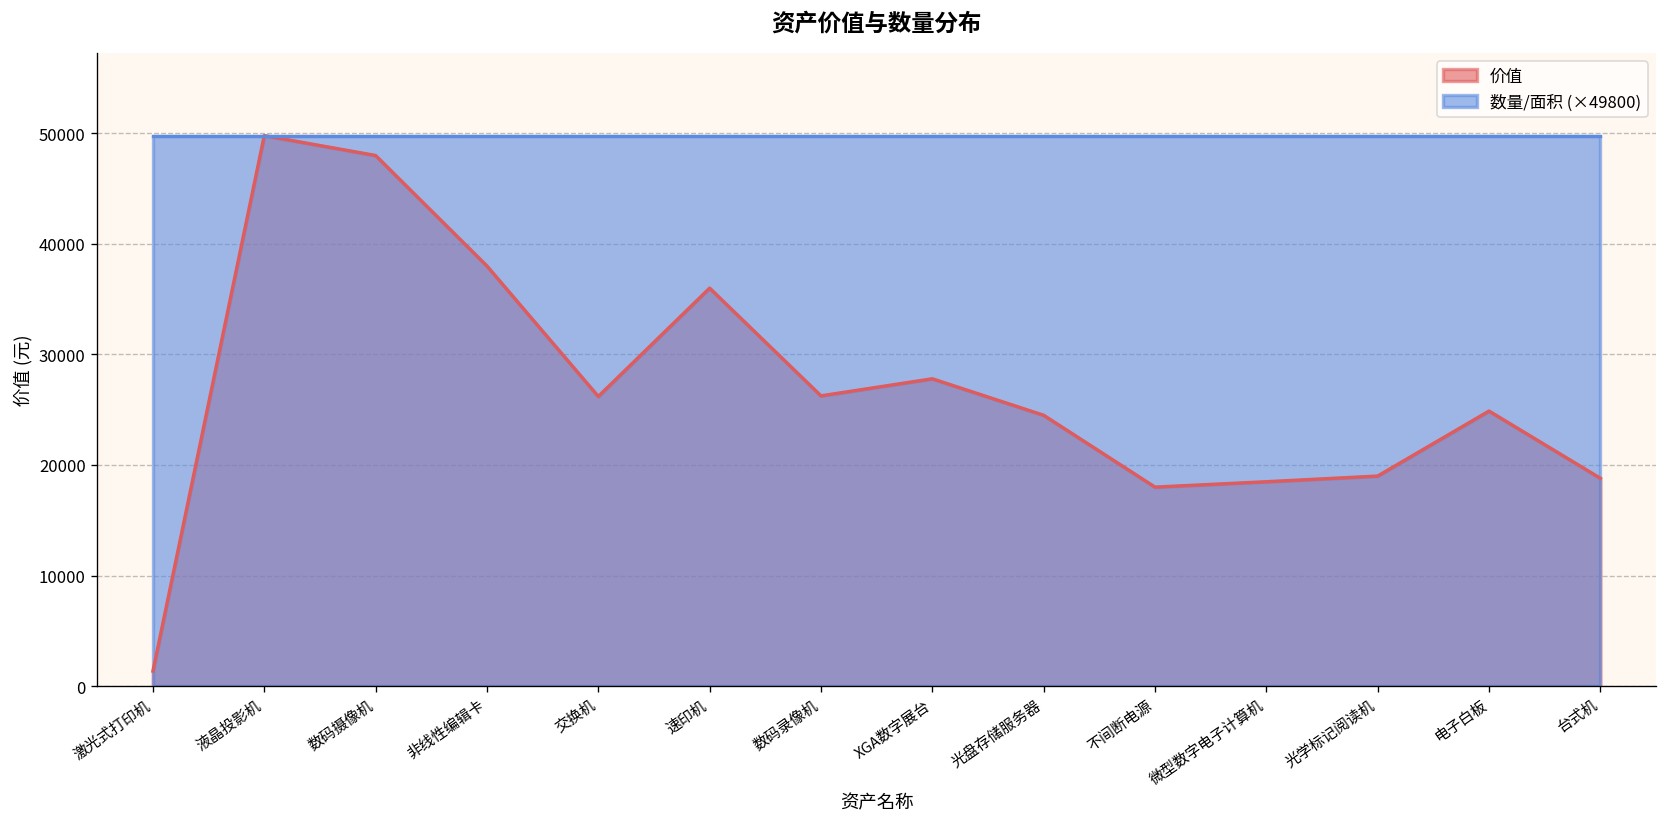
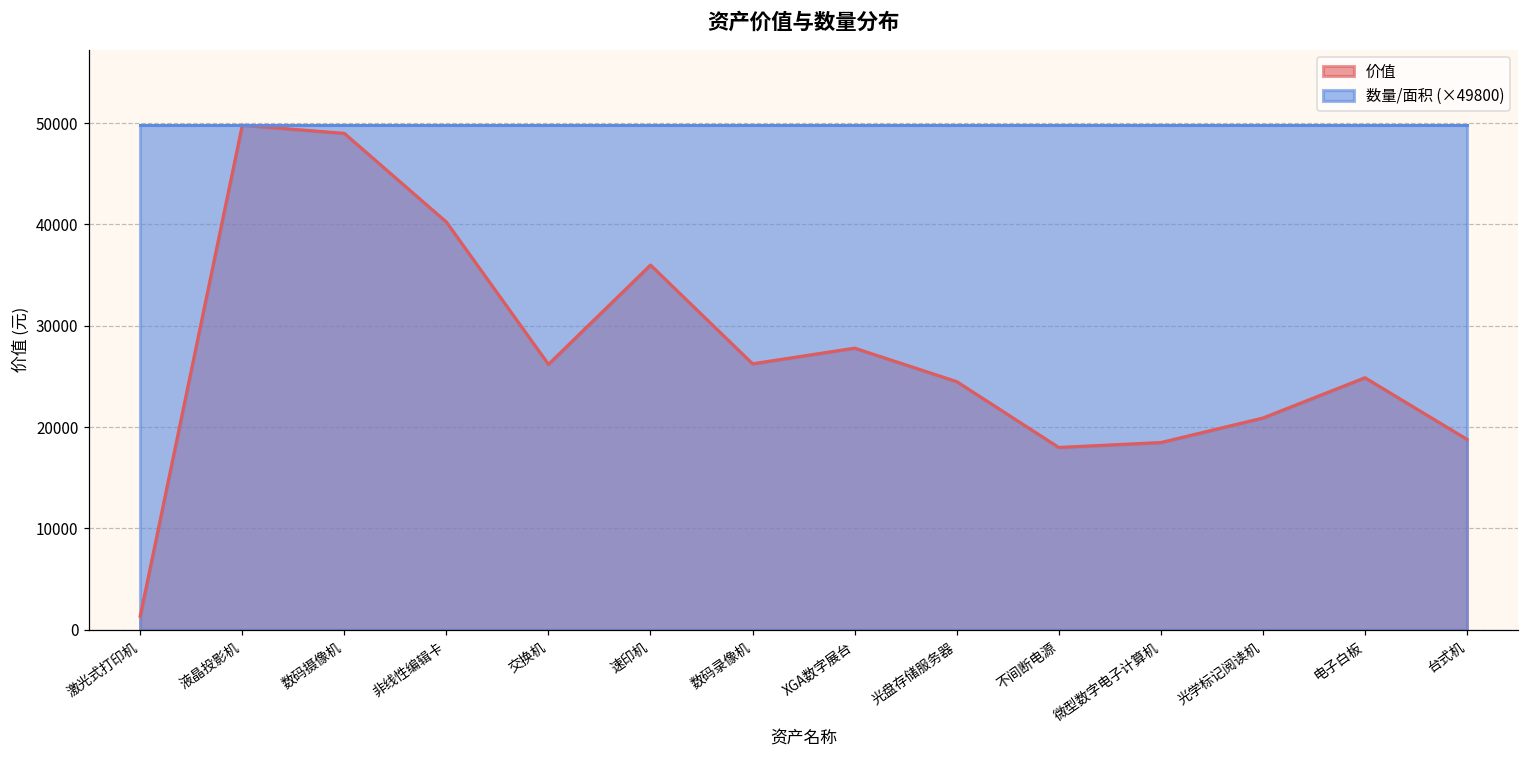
价值, 数码摄像机: 48000 -> 49000
价值, 非线性编辑卡: 38000 -> 40000
价值, 光学标记阅读机: 19000 -> 21000
